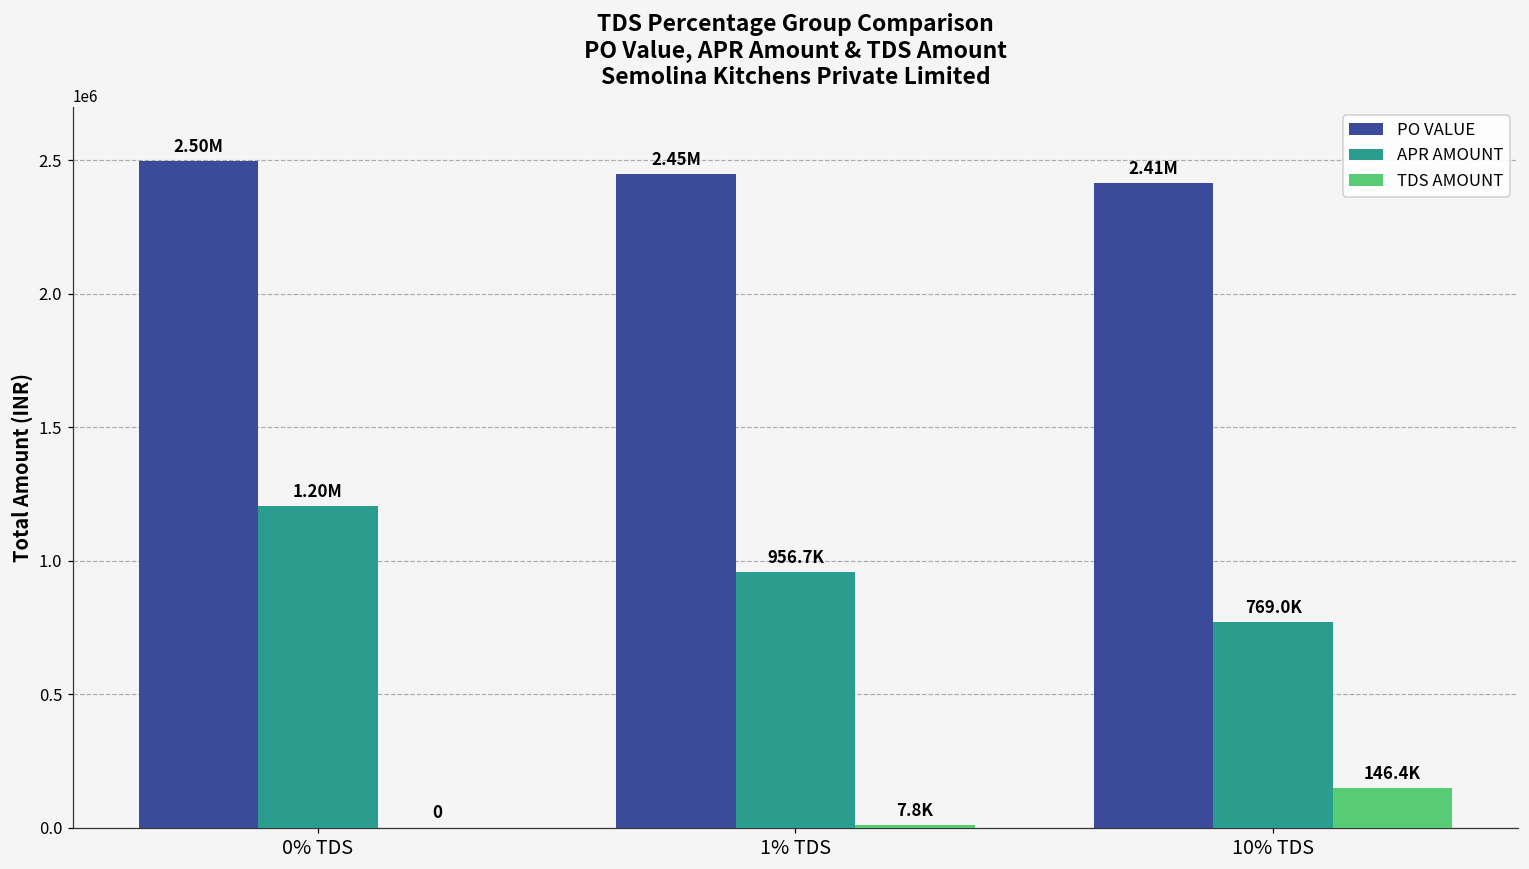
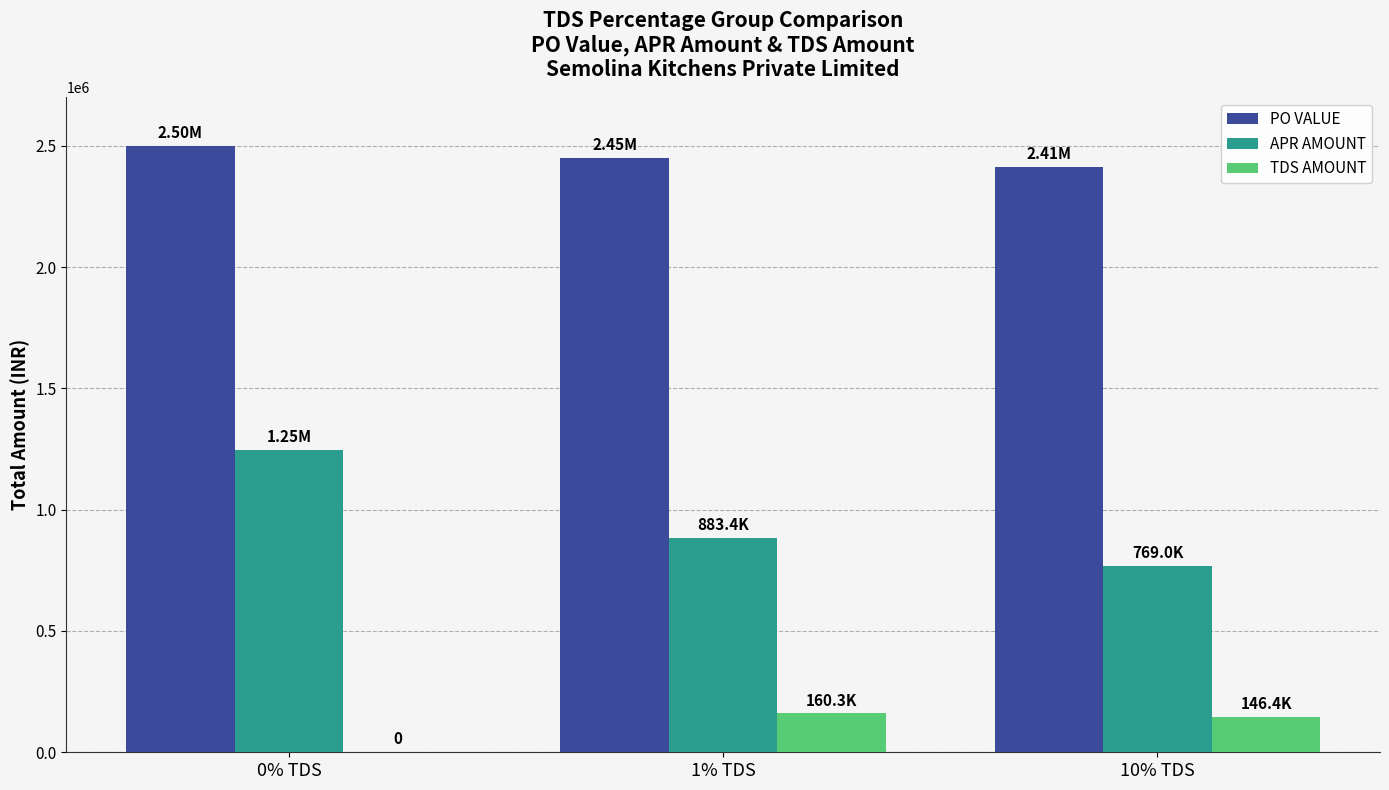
APR AMOUNT, 0% TDS: 1.20M -> 1.25M
APR AMOUNT, 1% TDS: 956.7K -> 883.4K
TDS AMOUNT, 1% TDS: 7.8K -> 160.3K
